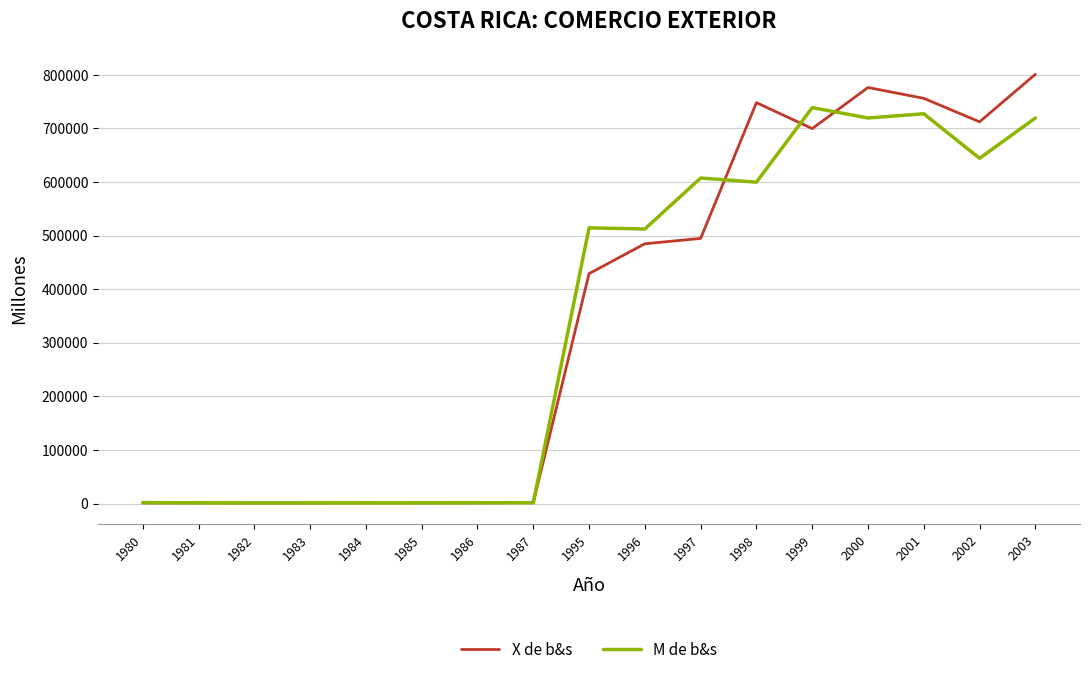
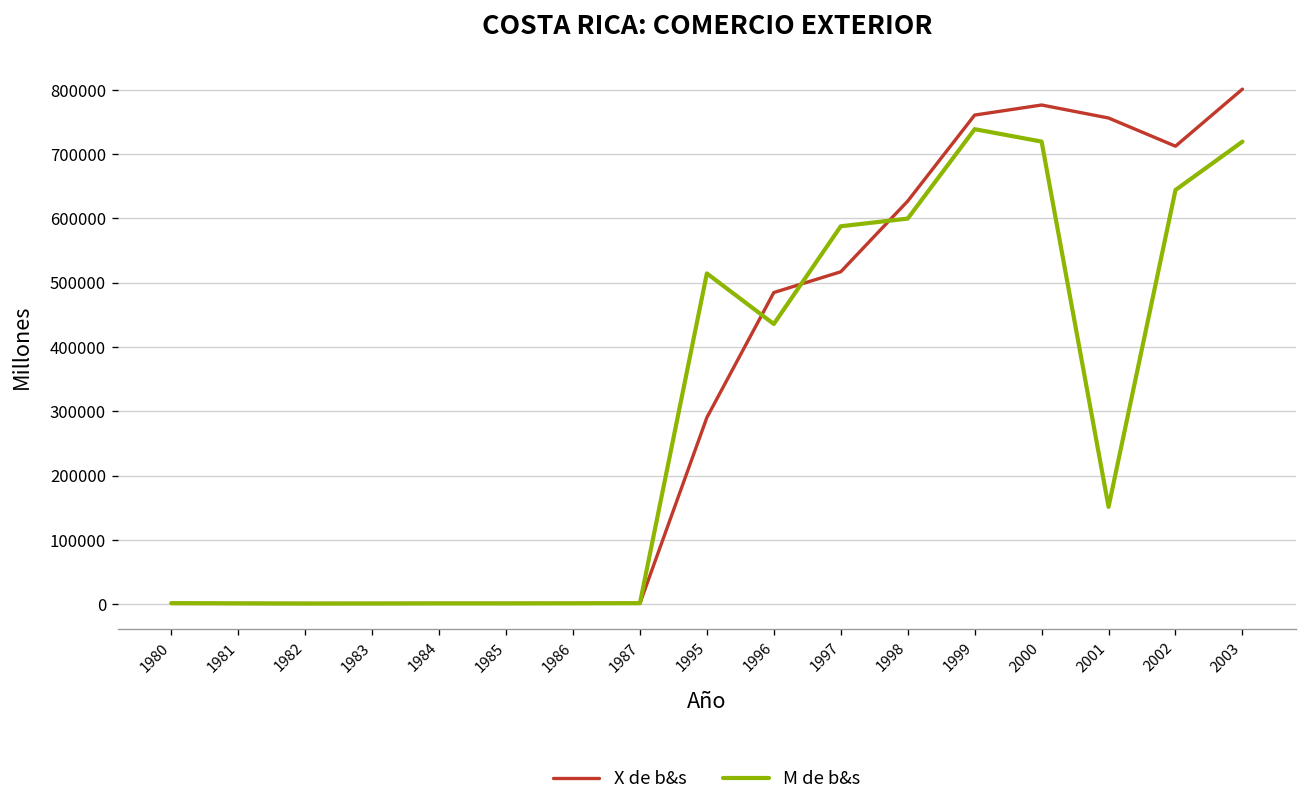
X de b&s, 1995: 430000 -> 290000
M de b&s, 1996: 510000 -> 440000
X de b&s, 1997: 490000 -> 520000
M de b&s, 1997: 610000 -> 590000
X de b&s, 1998: 750000 -> 630000
X de b&s, 1999: 700000 -> 760000
M de b&s, 2001: 730000 -> 150000
